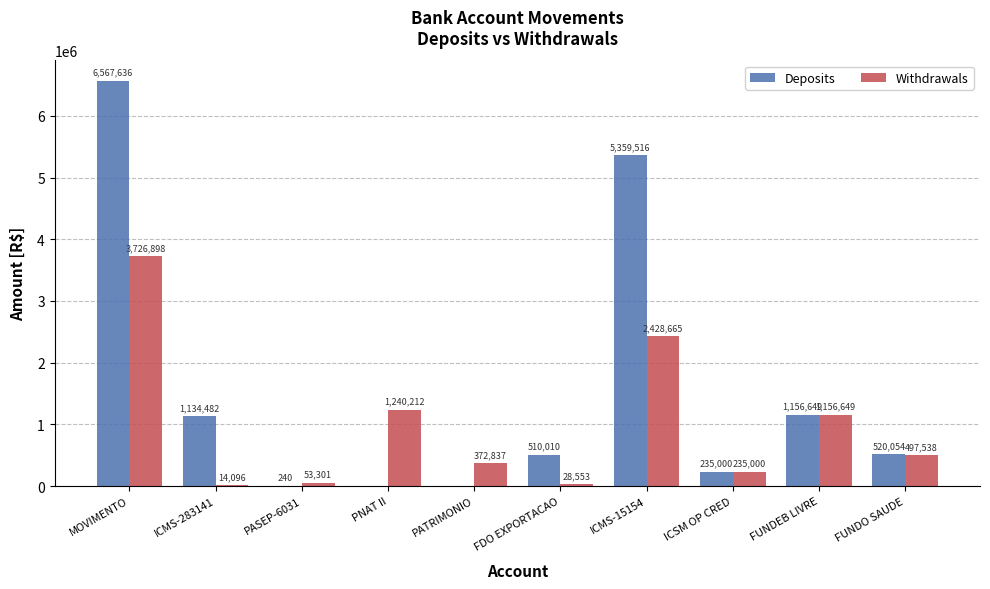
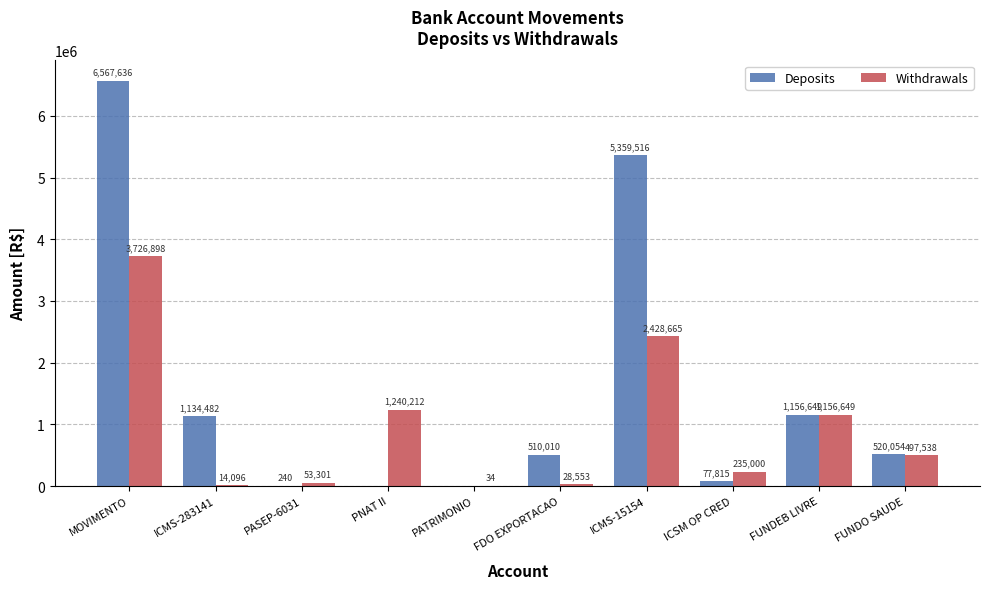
Withdrawals, PATRIMONIO: 372,837 -> 34
Deposits, ICSM OP CRED: 235,000 -> 77,815
